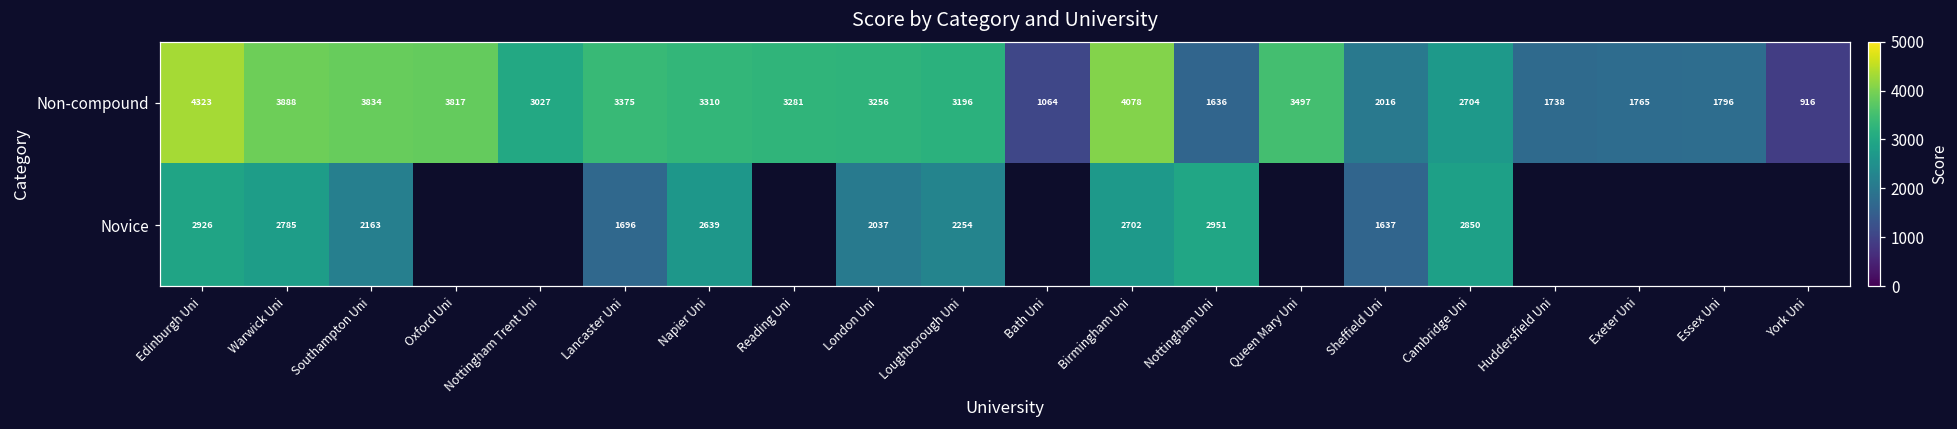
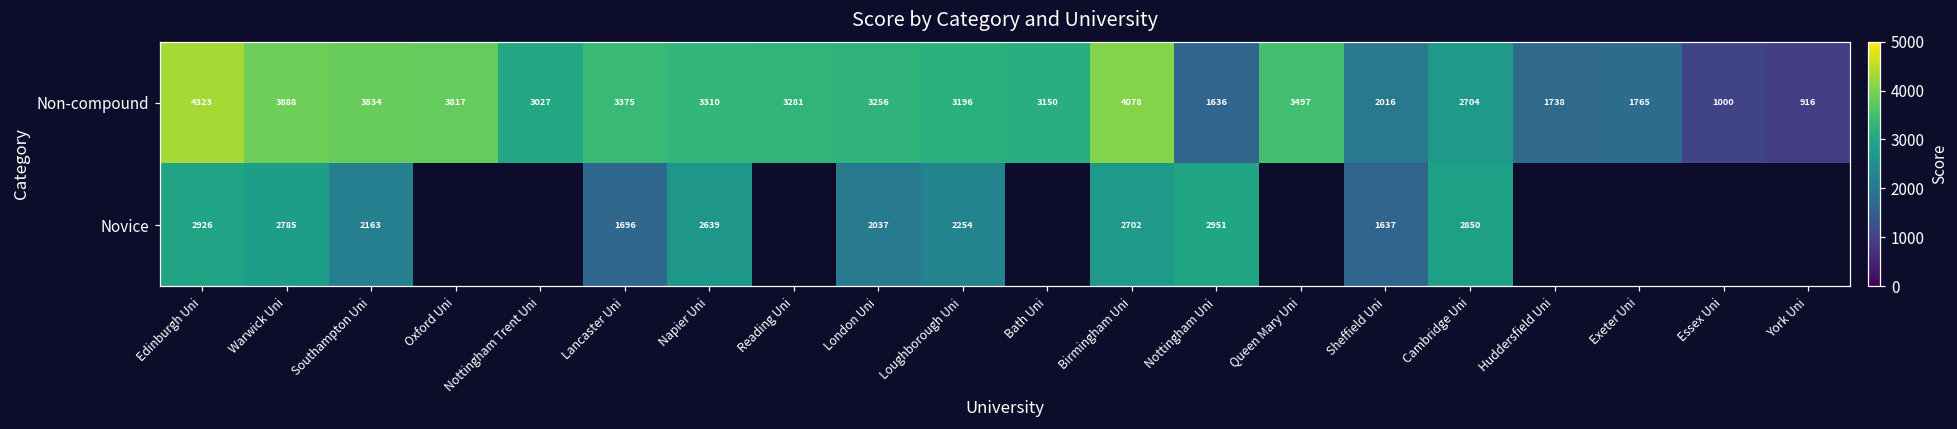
Non-compound, Bath Uni: 1064 -> 3150
Non-compound, Essex Uni: 1796 -> 1000
